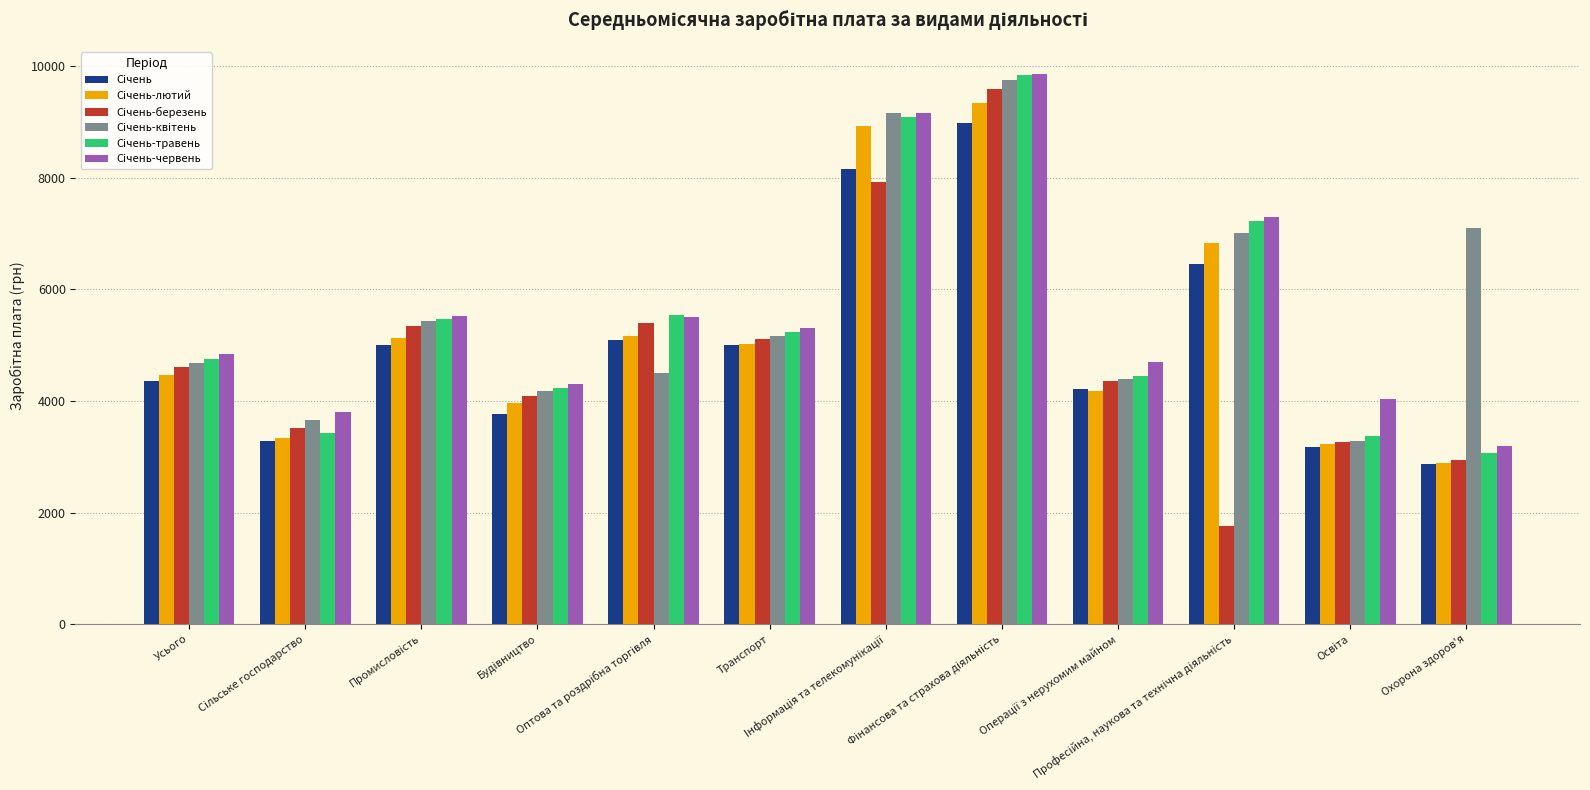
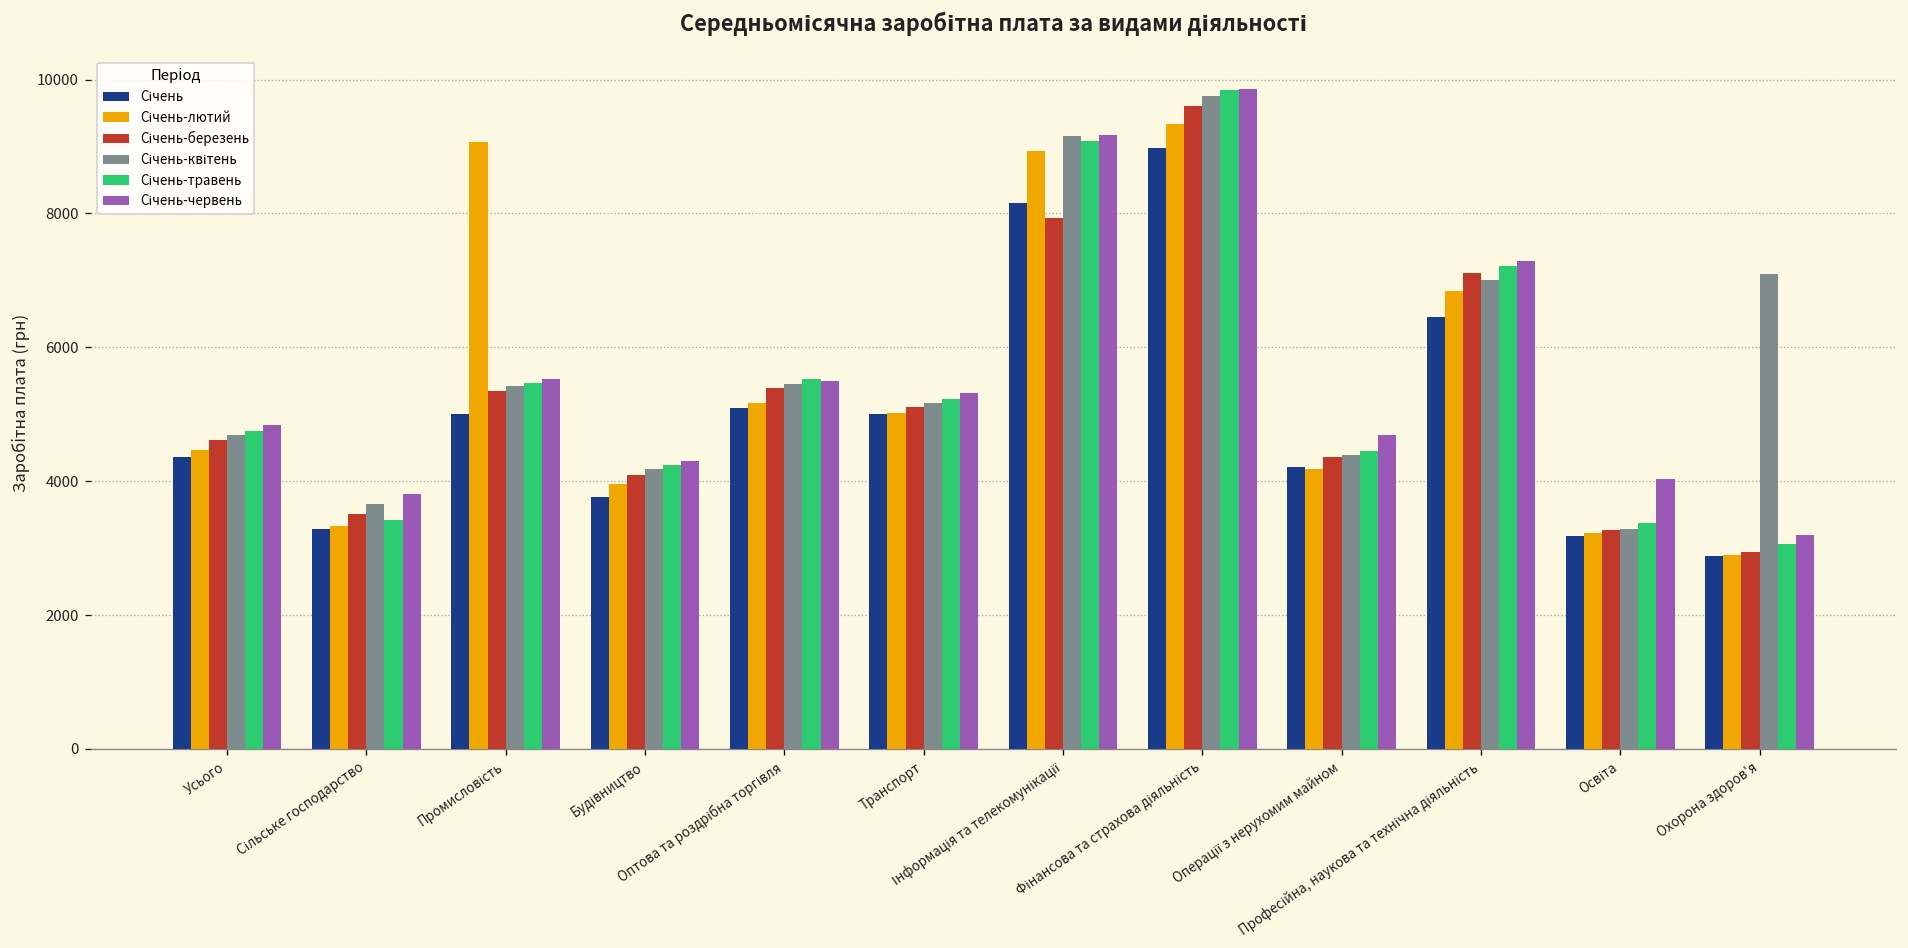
Січень-лютий, Промисловість: 5100 -> 9100
Січень-квітень, Оптова та роздрібна торгівля: 4500 -> 5500
Січень-березень, Професійна, наукова та технічна діяльність: 1800 -> 7100
